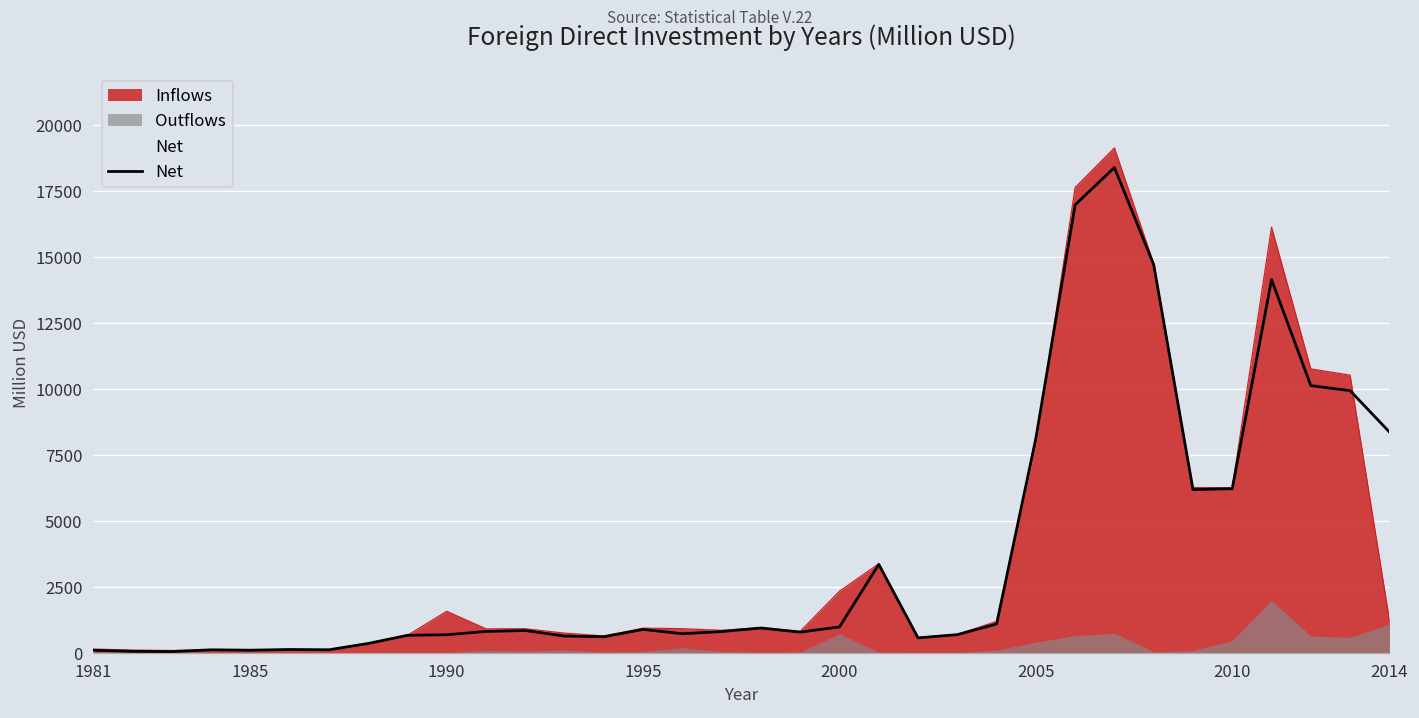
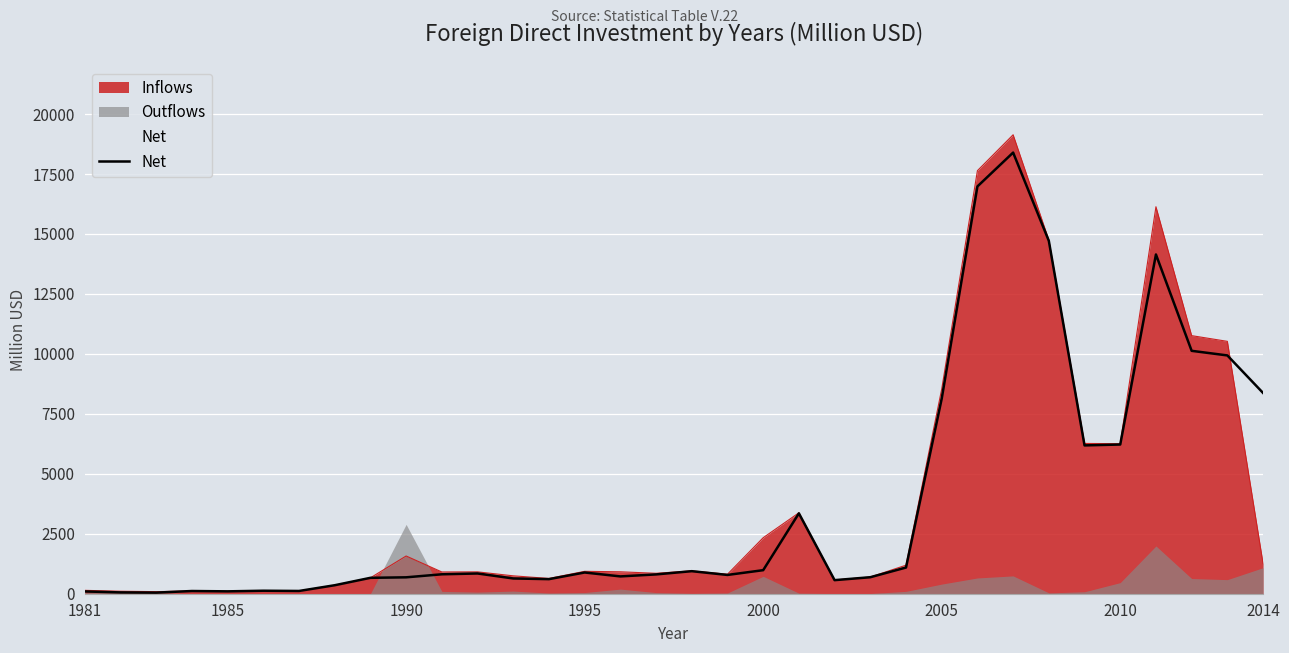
Outflows, 1990: 0 -> 2900
Inflows, 2005: 7900 -> 8500
